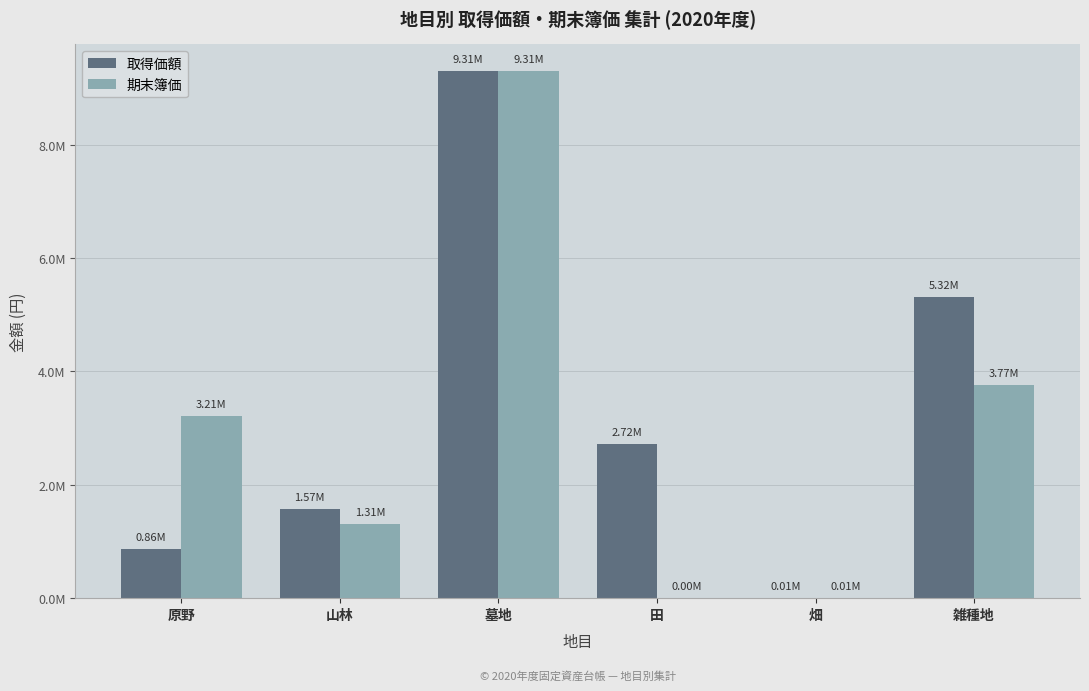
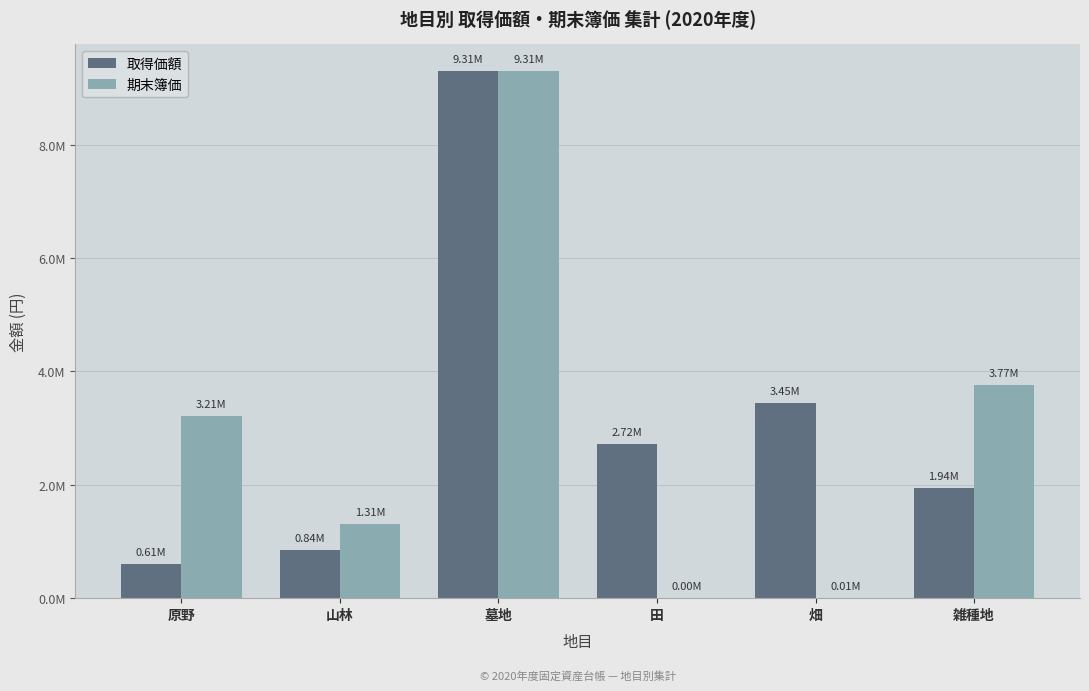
取得価額, 原野: 0.86M -> 0.61M
取得価額, 山林: 1.57M -> 0.84M
取得価額, 畑: 0.01M -> 3.45M
取得価額, 雑種地: 5.32M -> 1.94M
